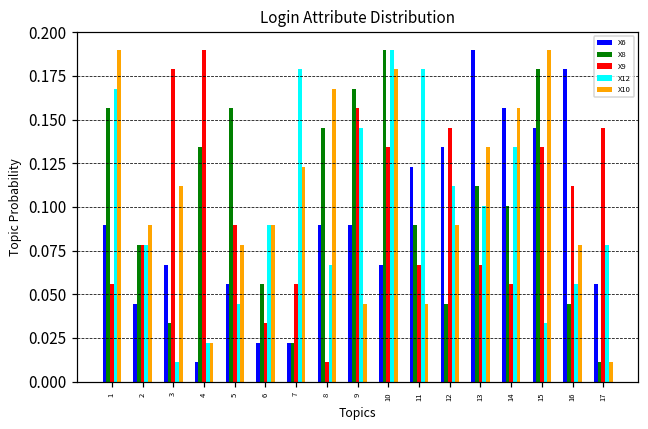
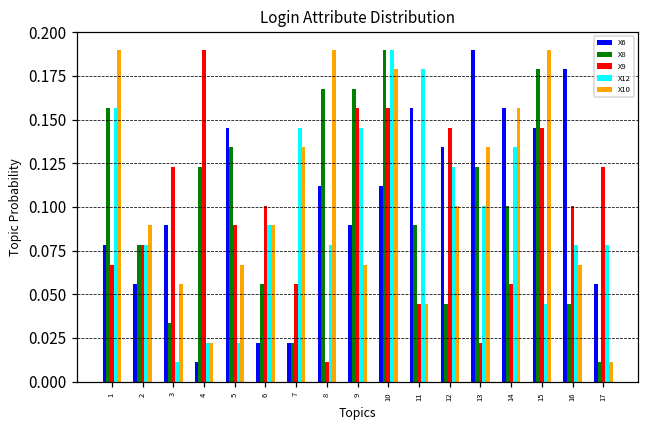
X6, 1: 0.089 -> 0.078
X9, 1: 0.056 -> 0.067
X12, 1: 0.168 -> 0.156
X6, 2: 0.045 -> 0.056
X6, 3: 0.067 -> 0.089
X9, 3: 0.179 -> 0.123
X10, 3: 0.112 -> 0.056
X8, 4: 0.134 -> 0.123
X6, 5: 0.056 -> 0.145
X8, 5: 0.156 -> 0.134
X12, 5: 0.045 -> 0.022
X10, 5: 0.078 -> 0.067
X9, 6: 0.034 -> 0.101
X12, 7: 0.179 -> 0.145
X10, 7: 0.123 -> 0.134
X6, 8: 0.089 -> 0.112
X8, 8: 0.145 -> 0.168
X12, 8: 0.067 -> 0.078
X10, 8: 0.168 -> 0.190
X10, 9: 0.045 -> 0.067
X6, 10: 0.067 -> 0.112
X9, 10: 0.134 -> 0.156
X6, 11: 0.123 -> 0.156
X9, 11: 0.067 -> 0.045
X12, 12: 0.112 -> 0.123
X10, 12: 0.089 -> 0.101
X8, 13: 0.112 -> 0.123
X9, 13: 0.067 -> 0.022
X9, 15: 0.134 -> 0.145
X12, 15: 0.034 -> 0.045
X9, 16: 0.112 -> 0.101
X12, 16: 0.056 -> 0.078
X10, 16: 0.078 -> 0.067
X9, 17: 0.145 -> 0.123
